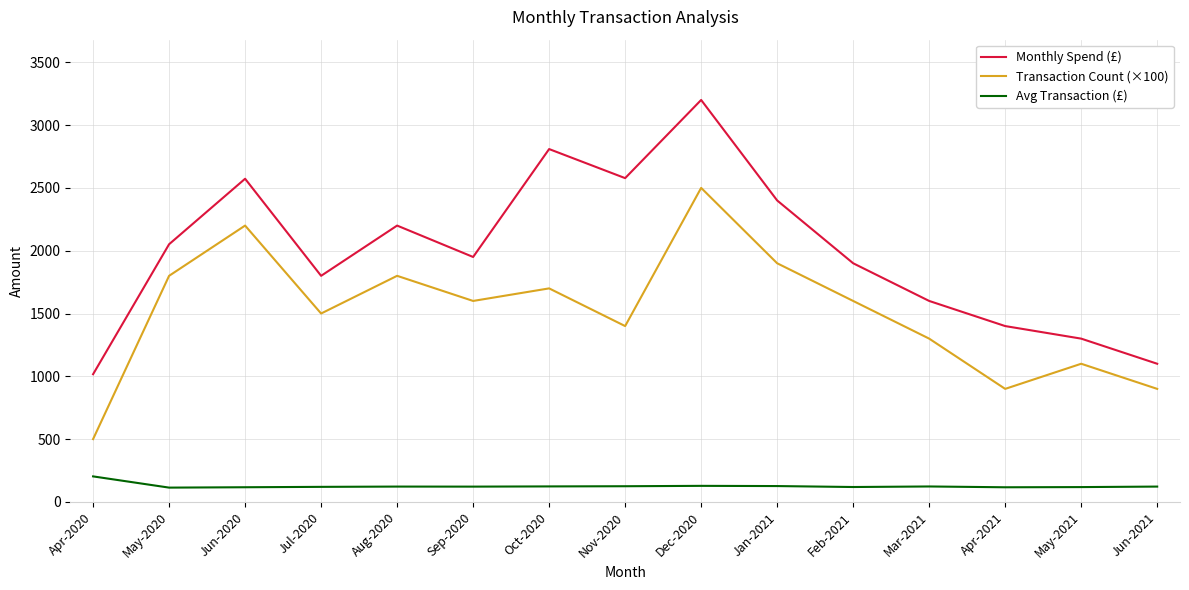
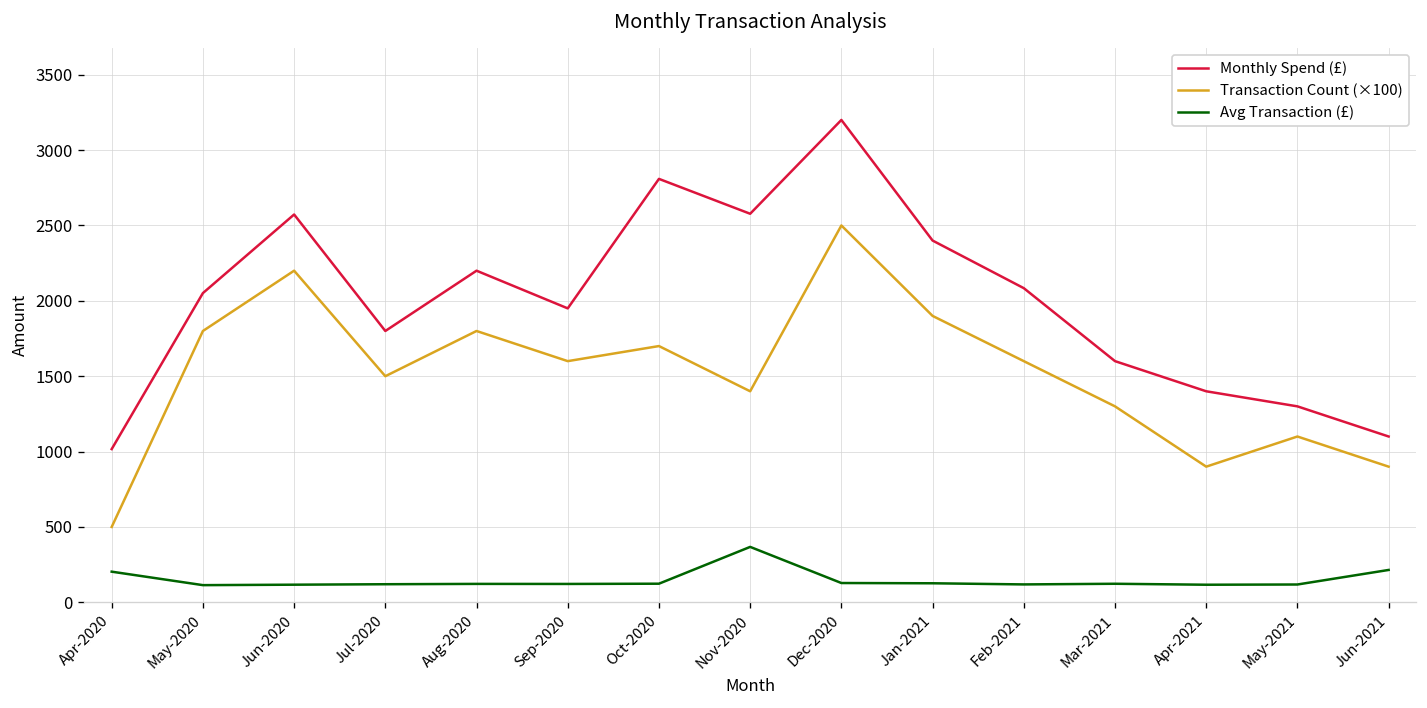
Avg Transaction (£), Nov-2020: 130 -> 370
Monthly Spend (£), Feb-2021: 1900 -> 2080
Avg Transaction (£), Jun-2021: 120 -> 210
